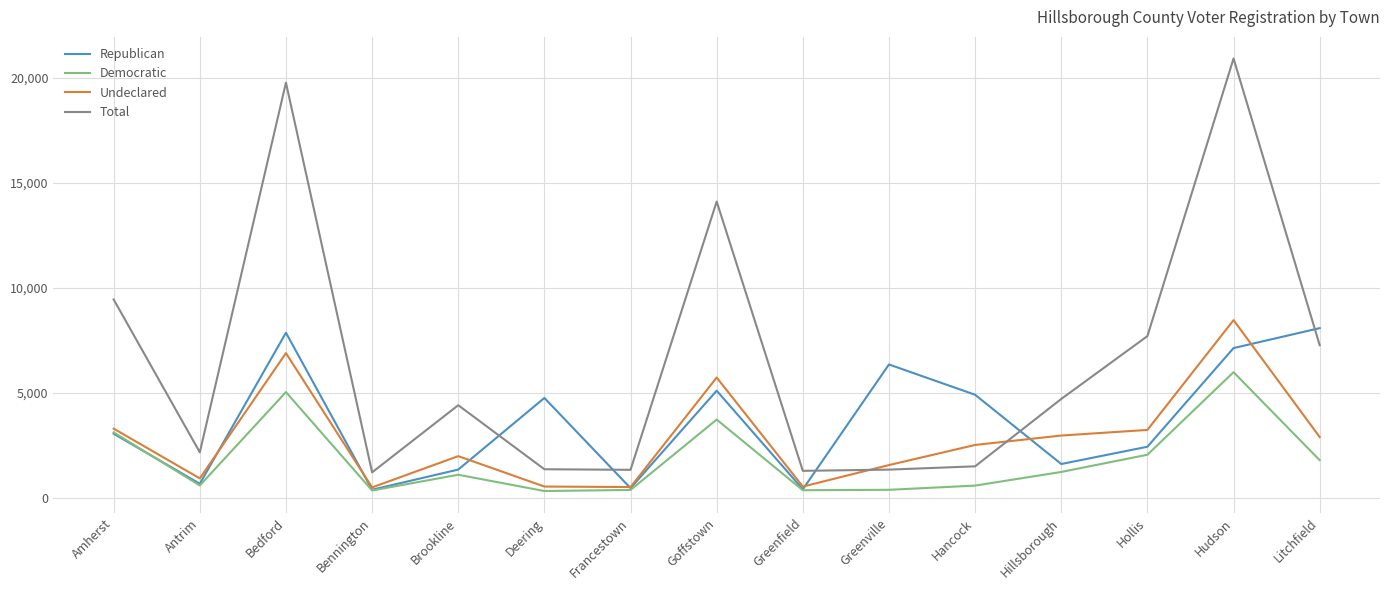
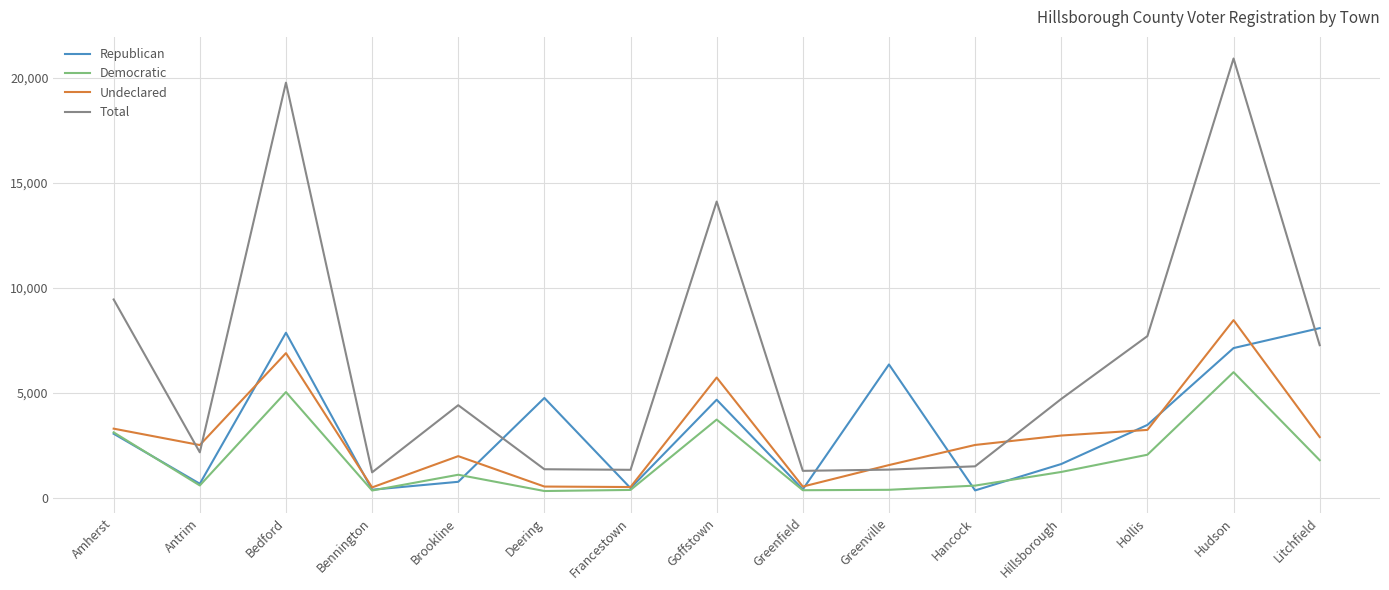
Undeclared, Antrim: 900 -> 2,500
Republican, Brookline: 1,300 -> 800
Republican, Goffstown: 5,100 -> 4,700
Republican, Hancock: 4,900 -> 300
Republican, Hollis: 2,400 -> 3,500
